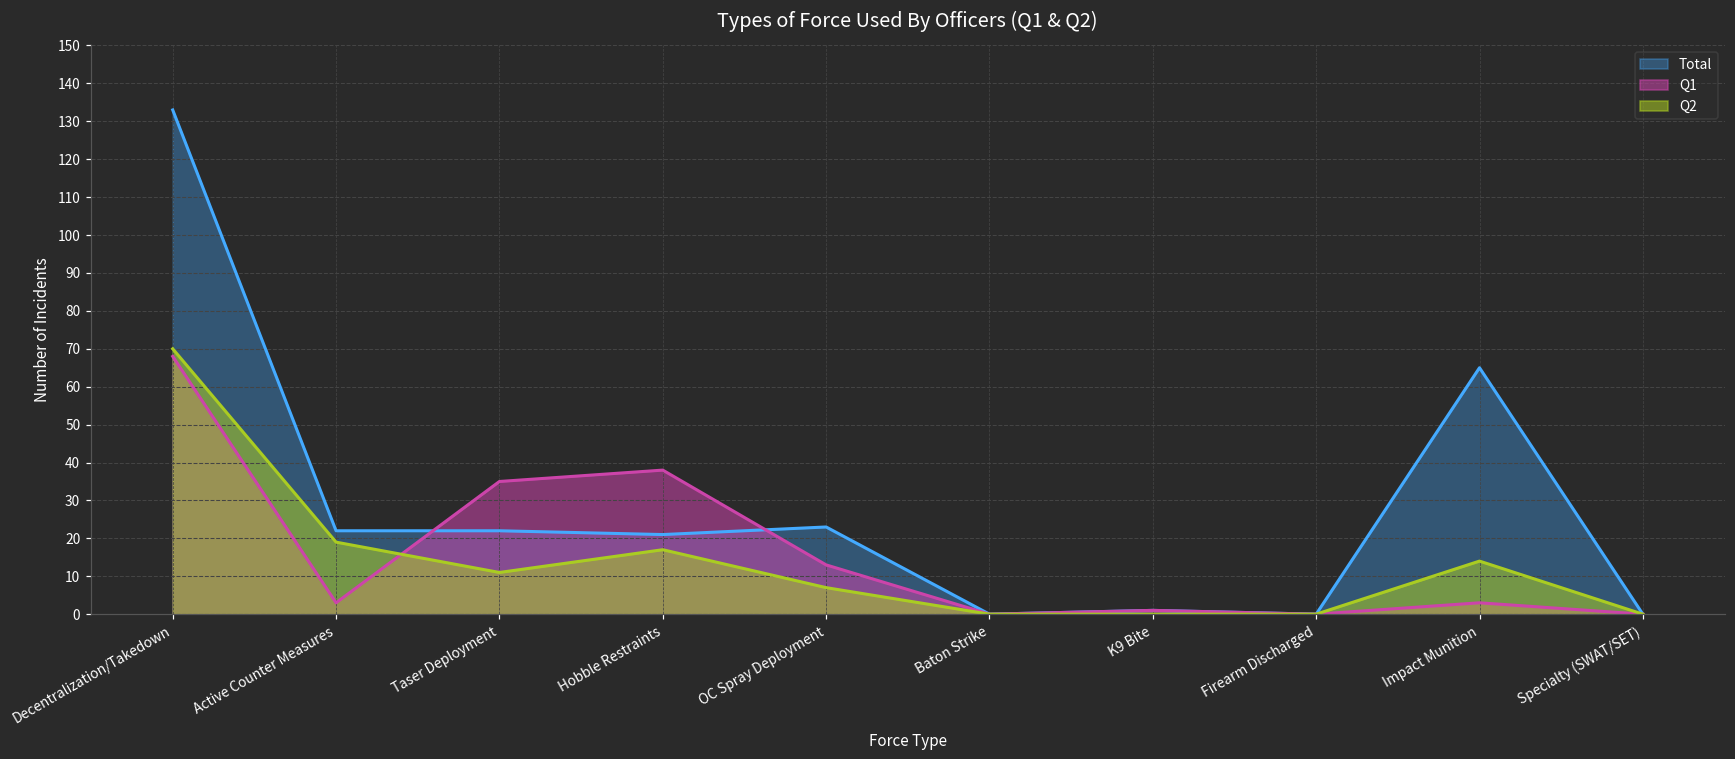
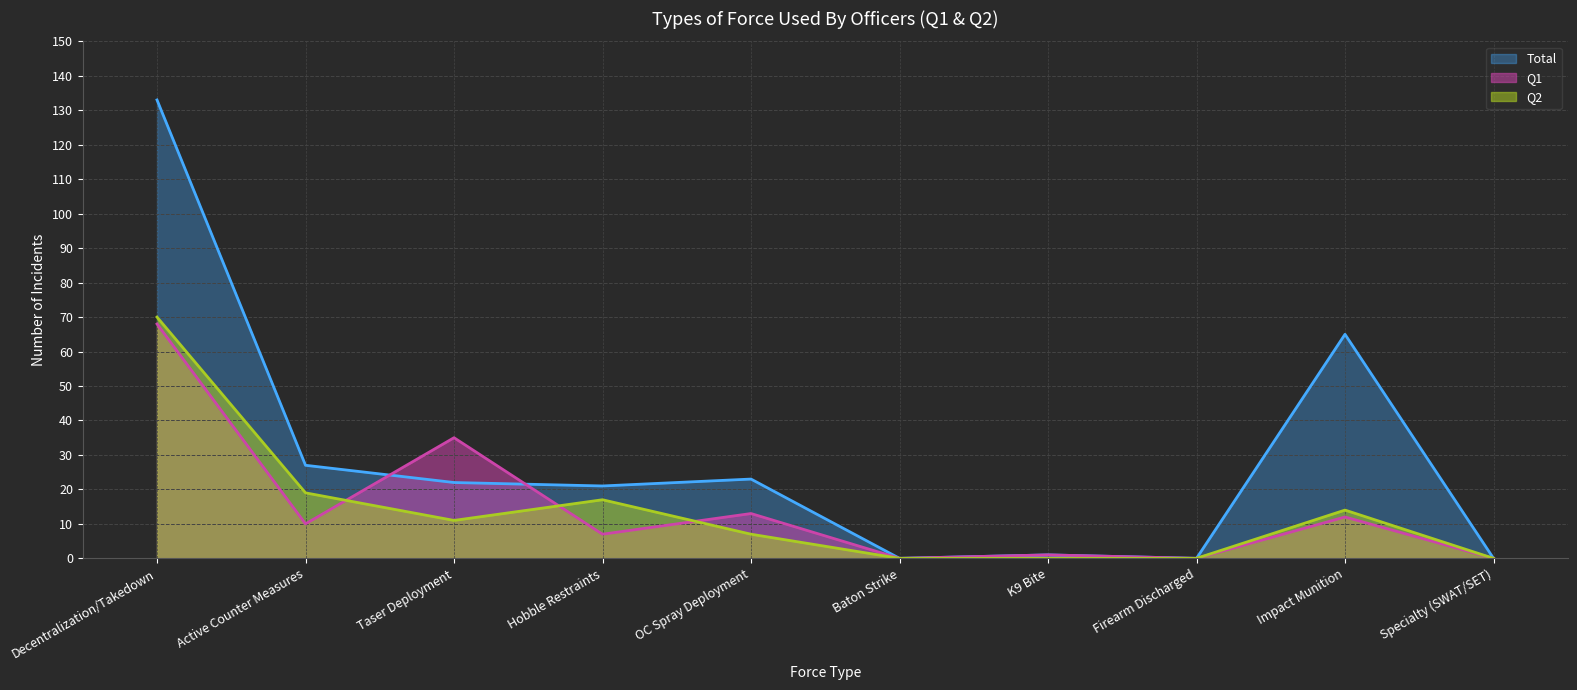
Total, Active Counter Measures: 22 -> 27
Q1, Active Counter Measures: 3 -> 10
Q1, Hobble Restraints: 38 -> 7
Q1, Impact Munition: 3 -> 12
